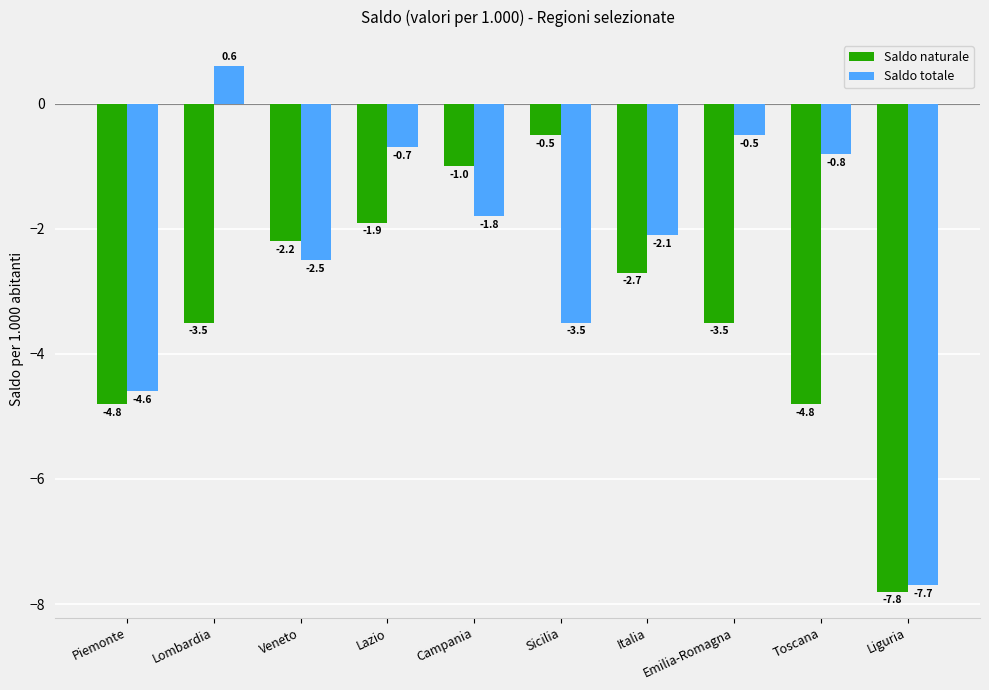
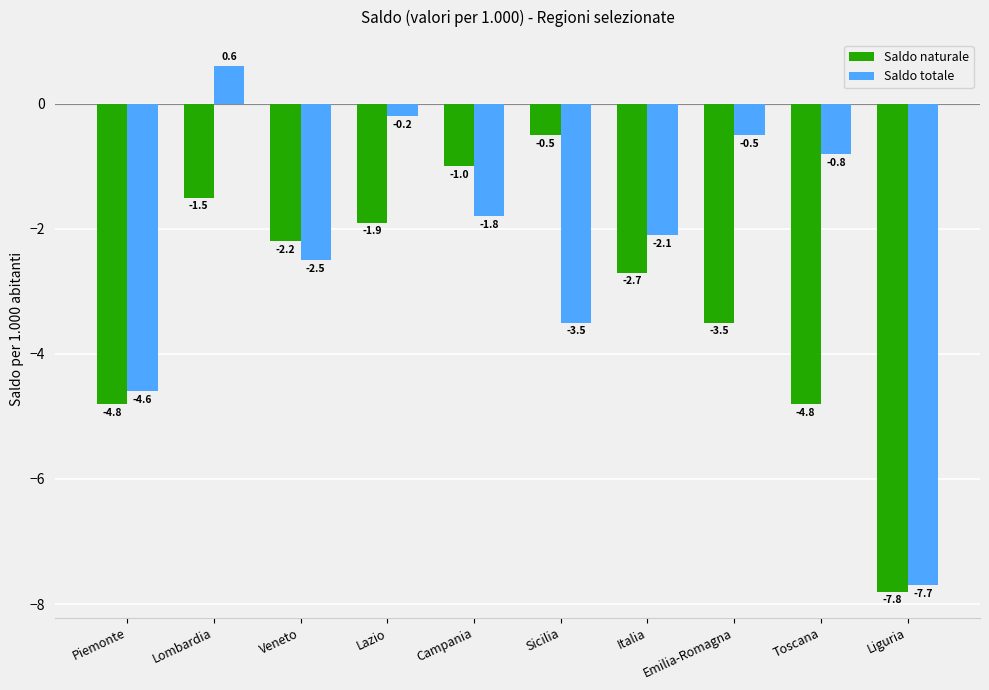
Saldo naturale, Lombardia: -3.5 -> -1.5
Saldo totale, Lazio: -0.7 -> -0.2
